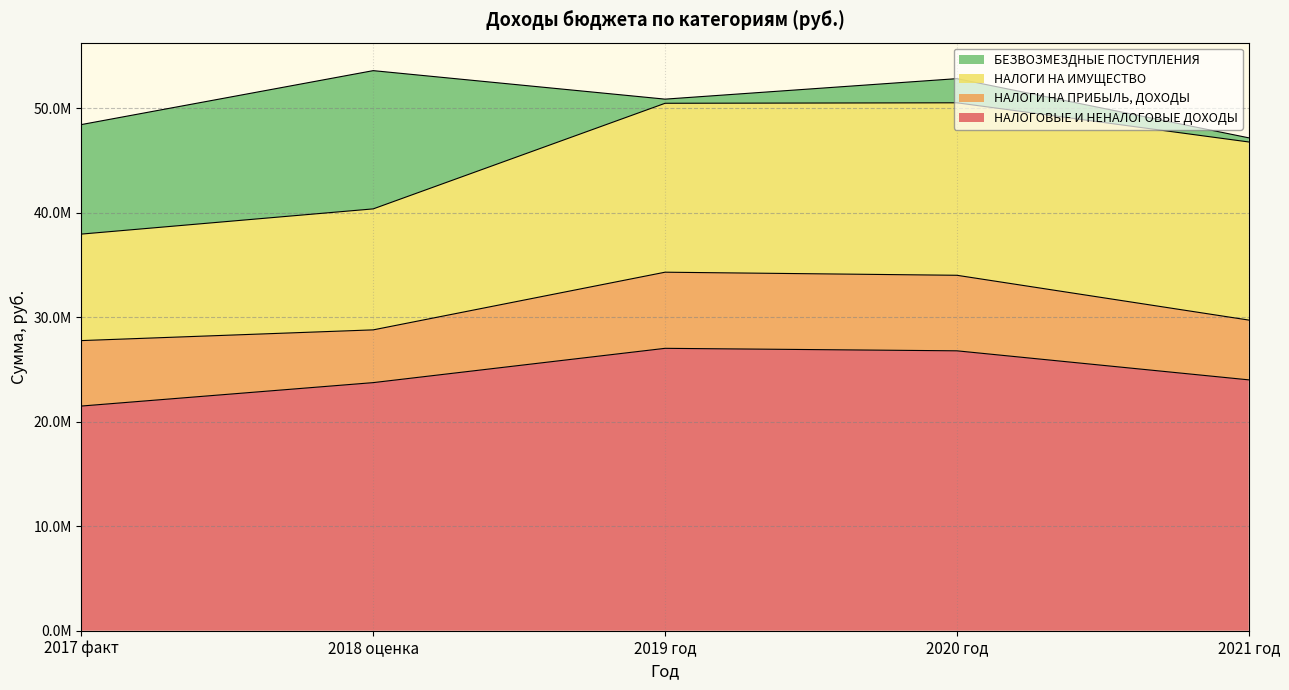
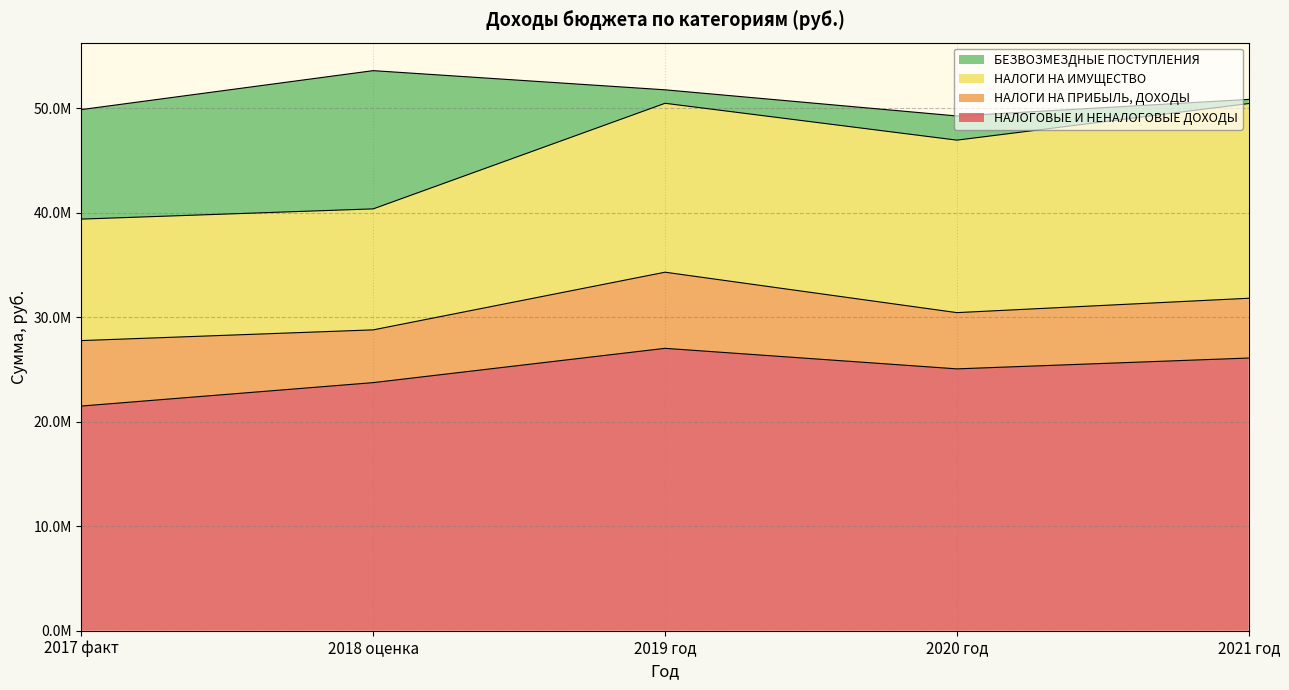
НАЛОГИ НА ИМУЩЕСТВО, 2017 факт: 10200000 -> 11600000
БЕЗВОЗМЕЗДНЫЕ ПОСТУПЛЕНИЯ, 2019 год: 400000 -> 1300000
НАЛОГОВЫЕ И НЕНАЛОГОВЫЕ ДОХОДЫ, 2020 год: 26800000 -> 25100000
НАЛОГИ НА ПРИБЫЛЬ, ДОХОДЫ, 2020 год: 7200000 -> 5400000
НАЛОГОВЫЕ И НЕНАЛОГОВЫЕ ДОХОДЫ, 2021 год: 24000000 -> 26100000
НАЛОГИ НА ИМУЩЕСТВО, 2021 год: 17000000 -> 18600000
